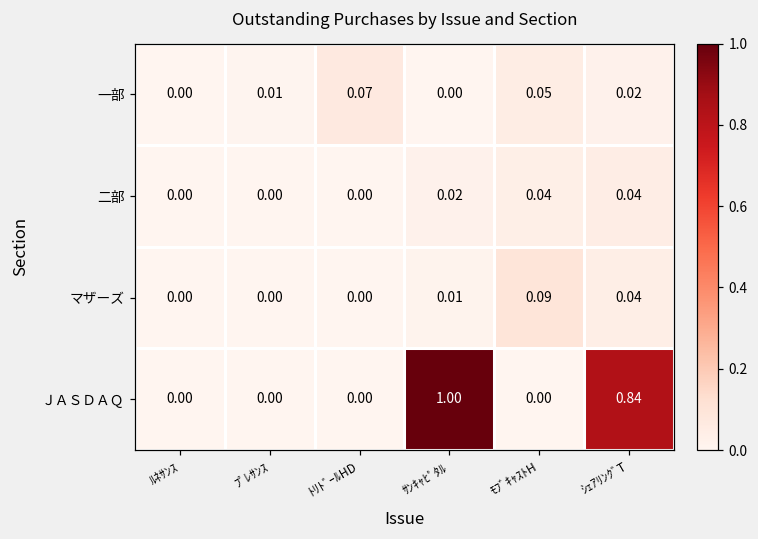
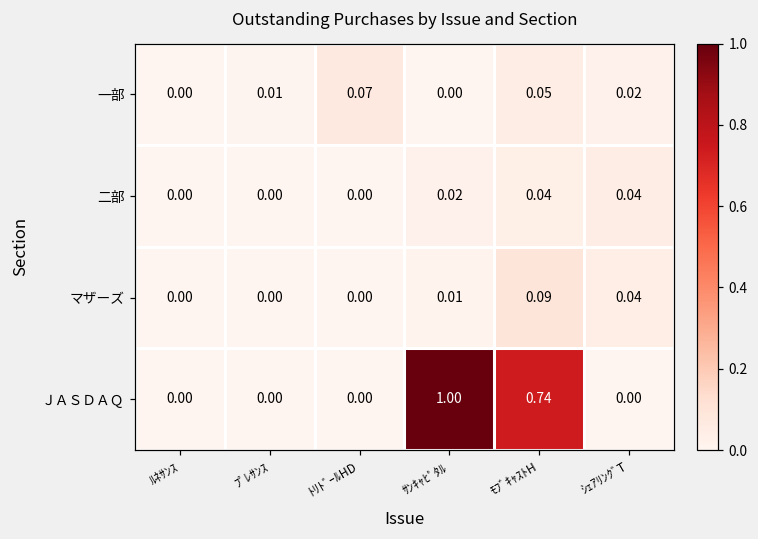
ＪＡＳＤＡＱ, ﾓﾌﾞｷｬｽﾄH: 0.00 -> 0.74
ＪＡＳＤＡＱ, ｼｪｱﾘﾝｸﾞT: 0.84 -> 0.00
